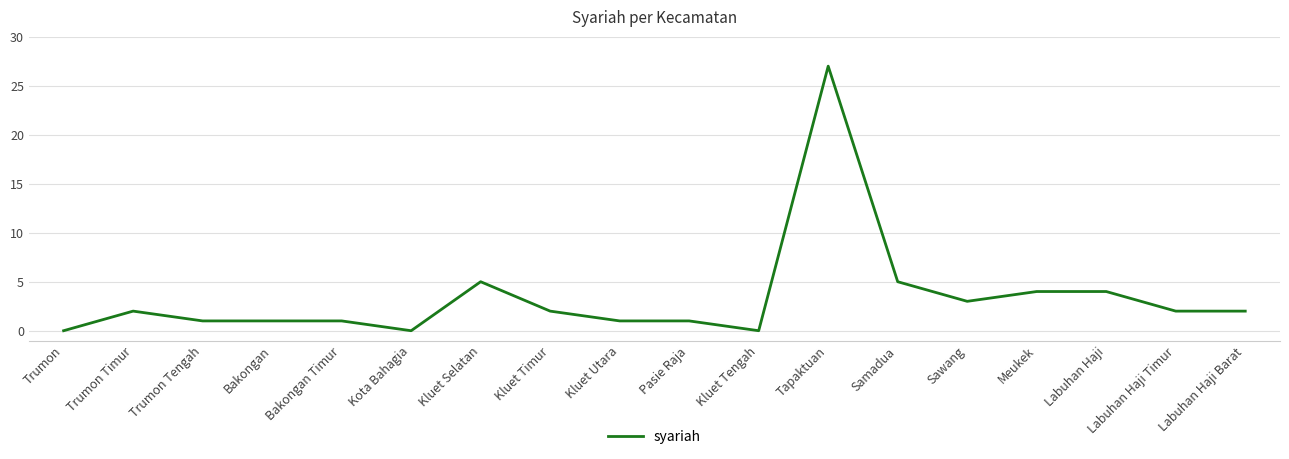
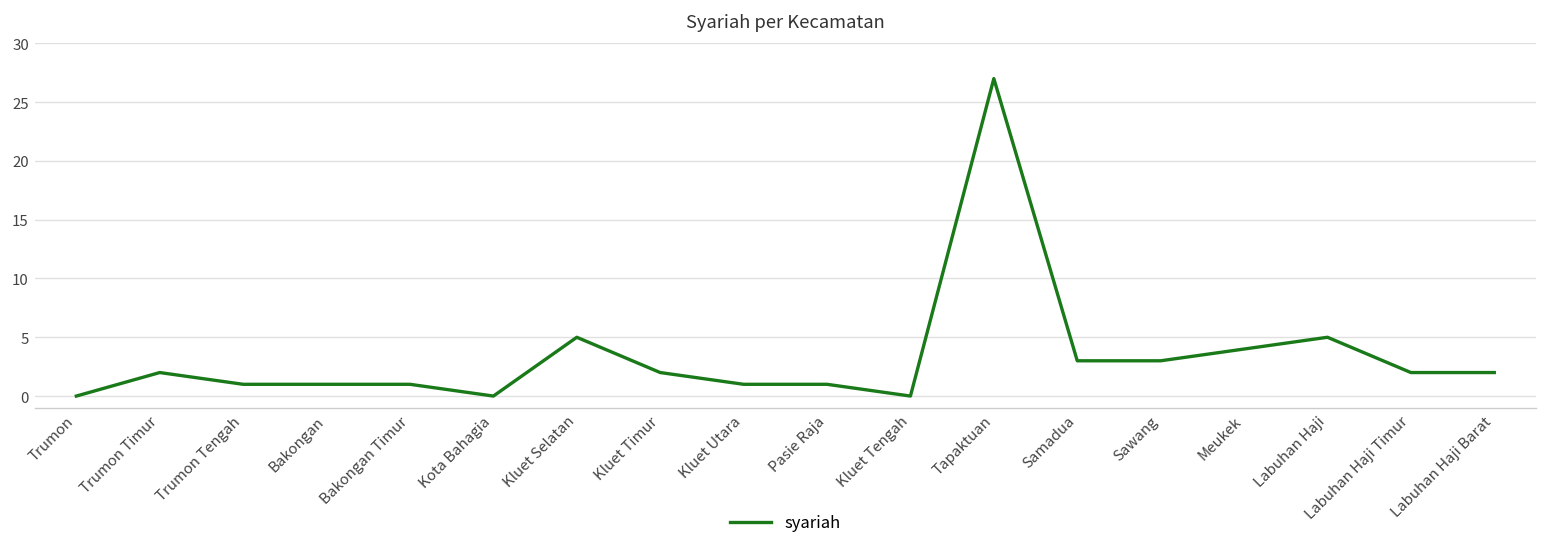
Samadua: 5 -> 3
Labuhan Haji: 4 -> 5
